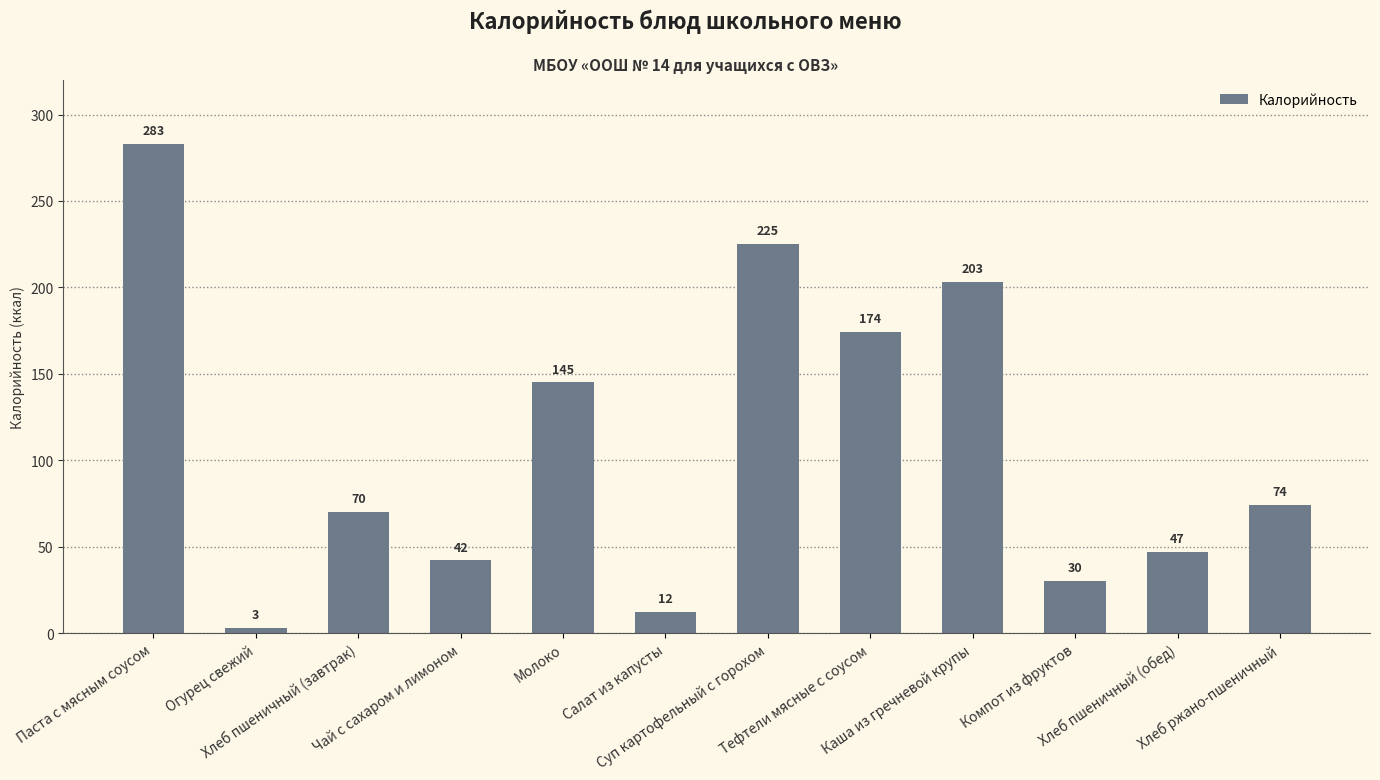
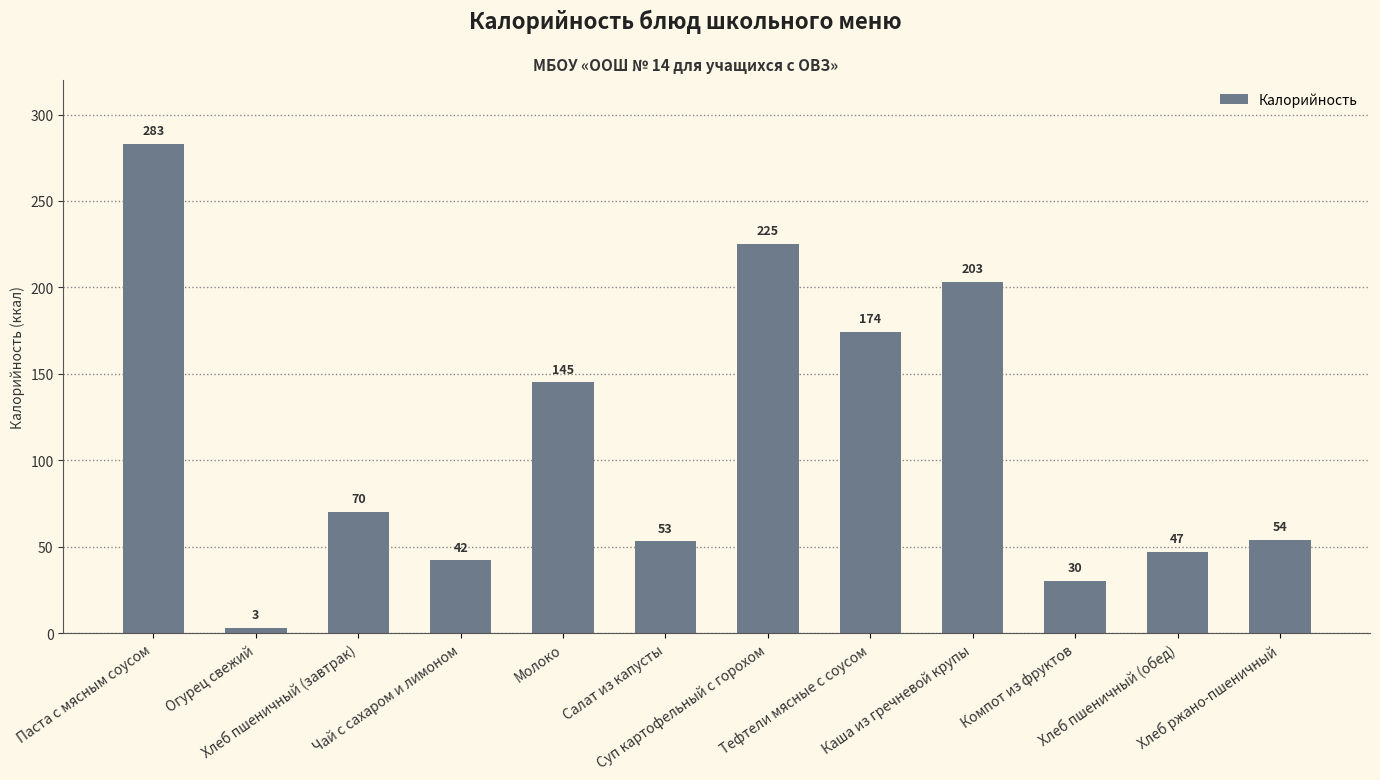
Салат из капусты: 12 -> 53
Хлеб ржано-пшеничный: 74 -> 54
